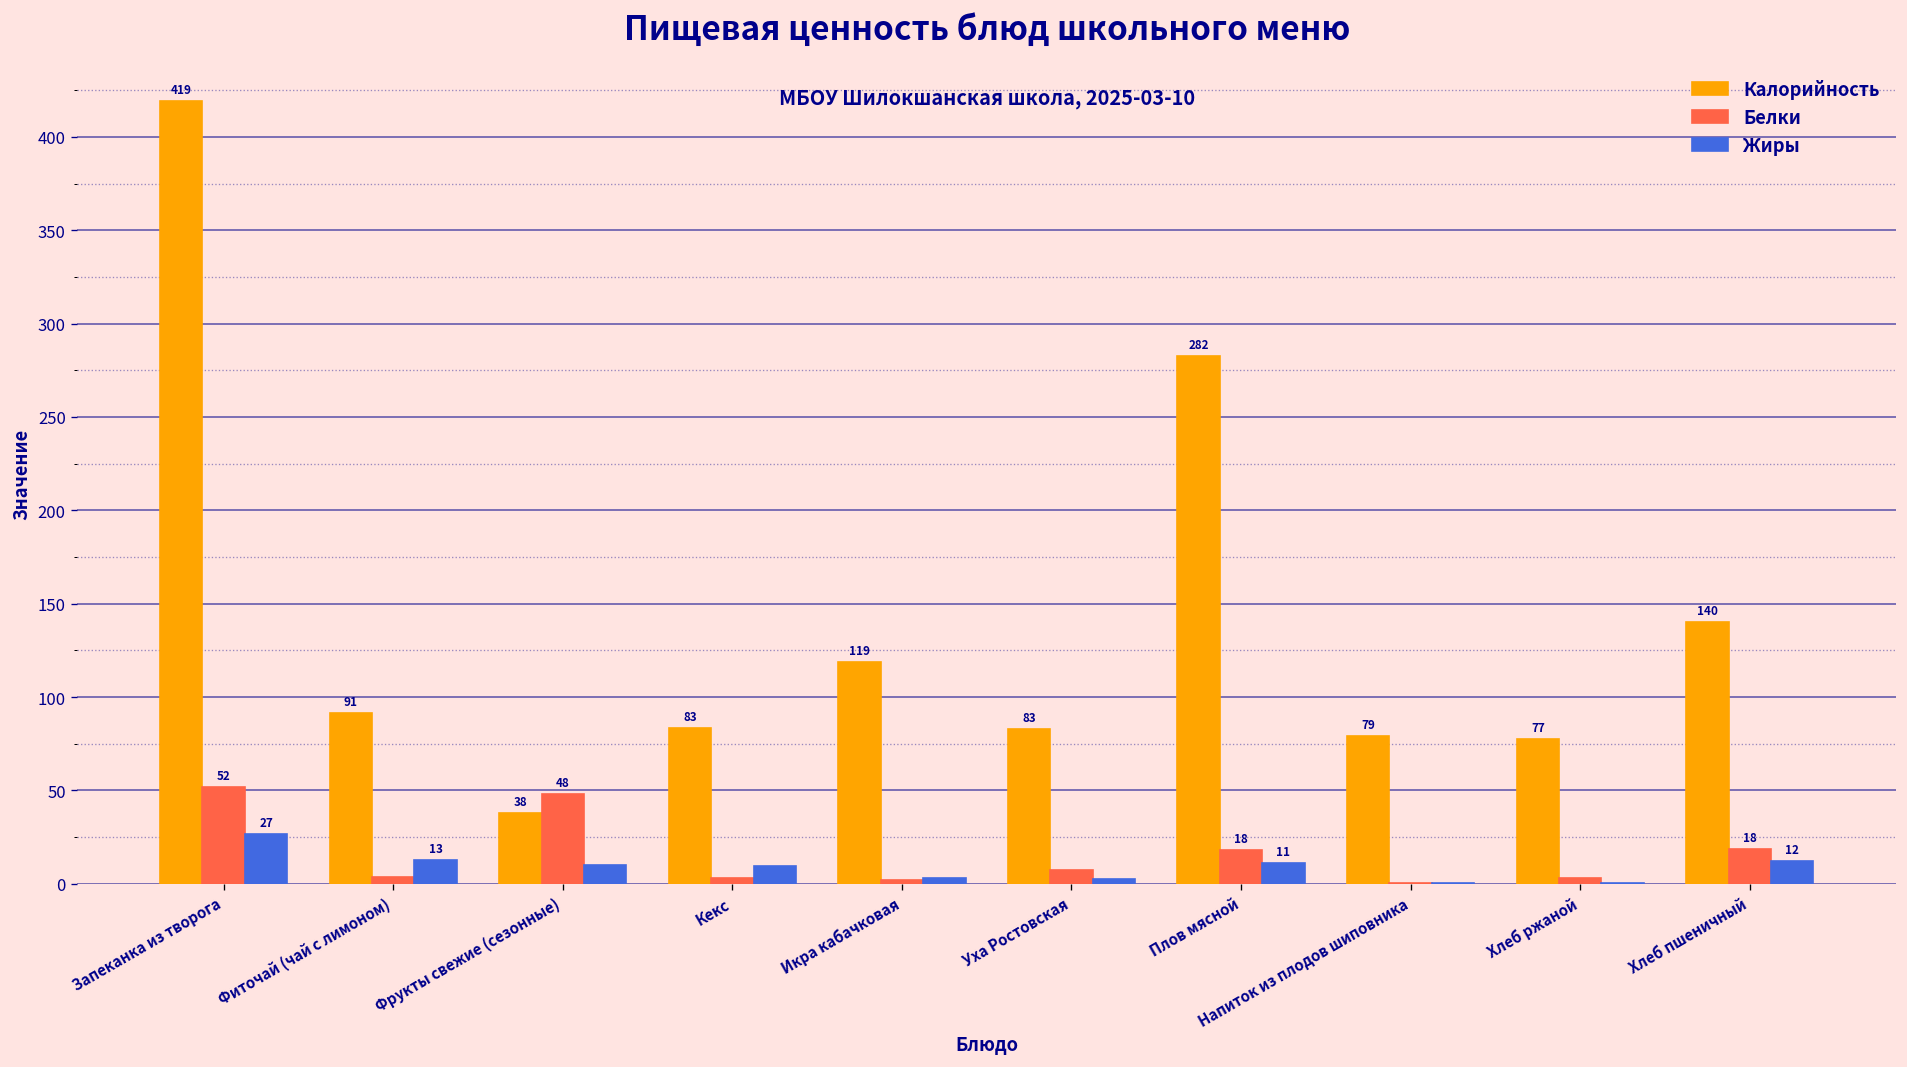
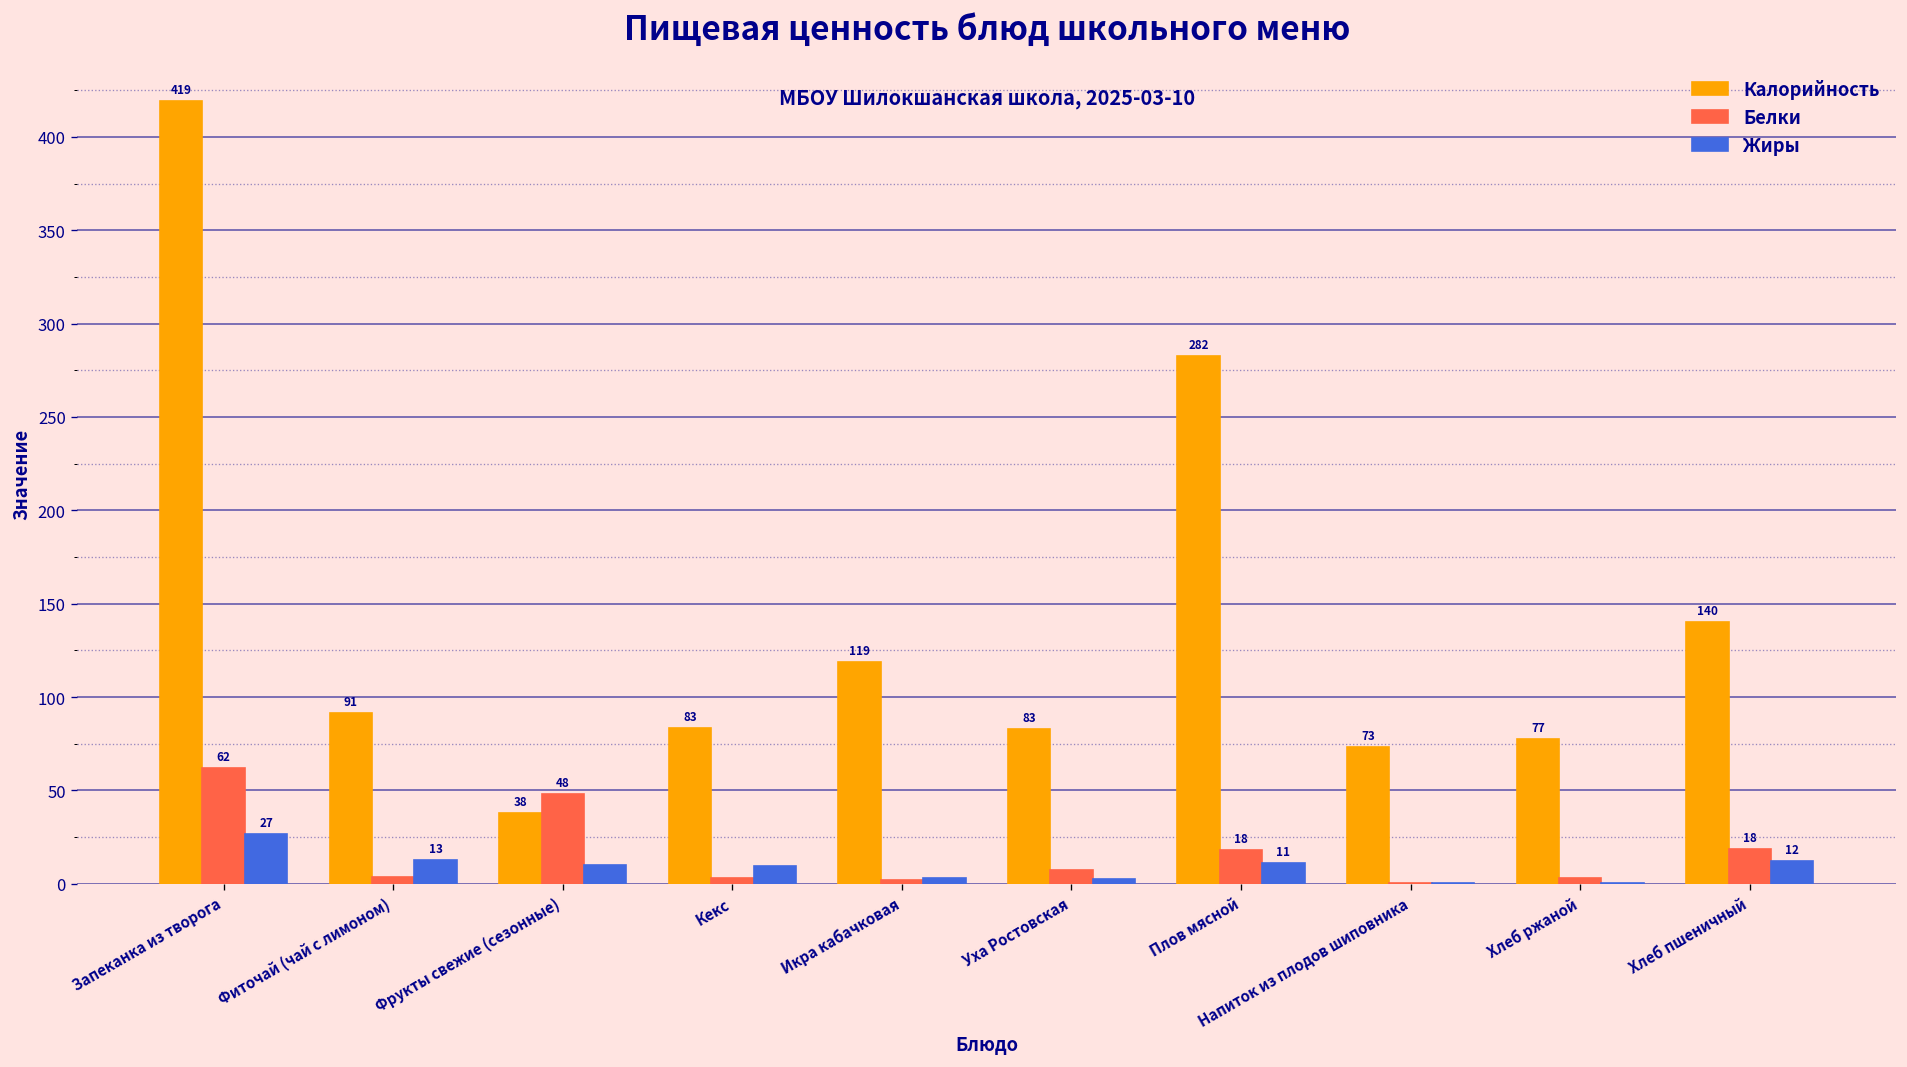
Белки, Запеканка из творога: 52 -> 62
Калорийность, Напиток из плодов шиповника: 79 -> 73
